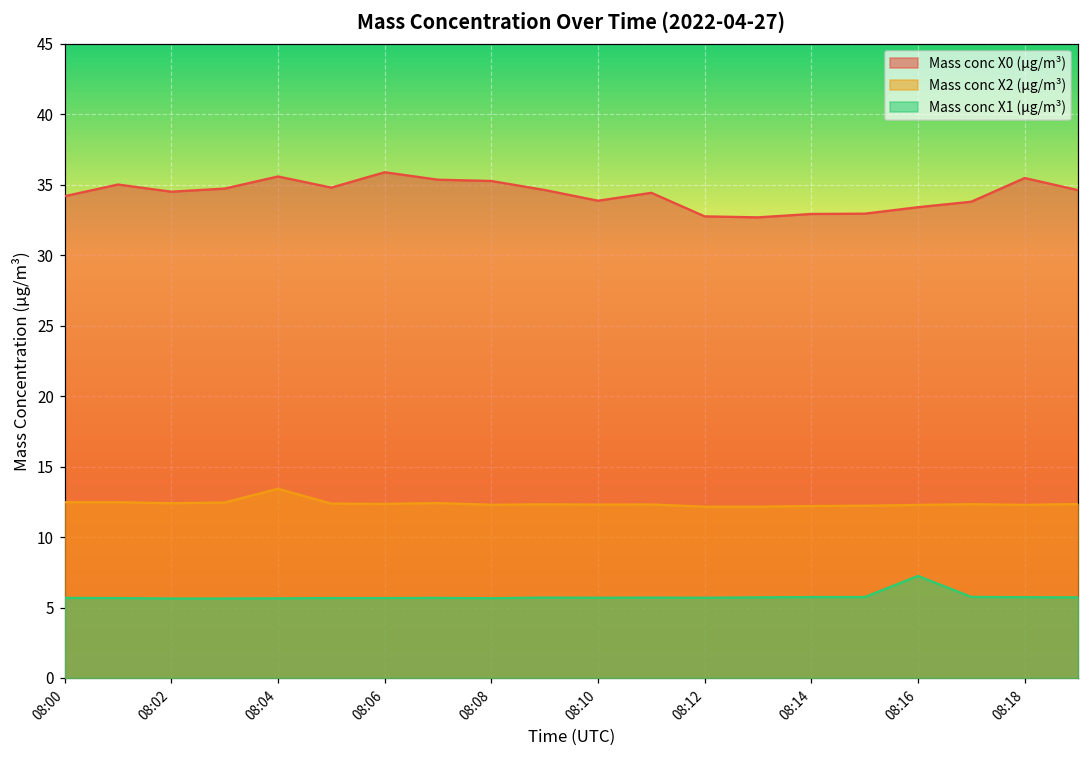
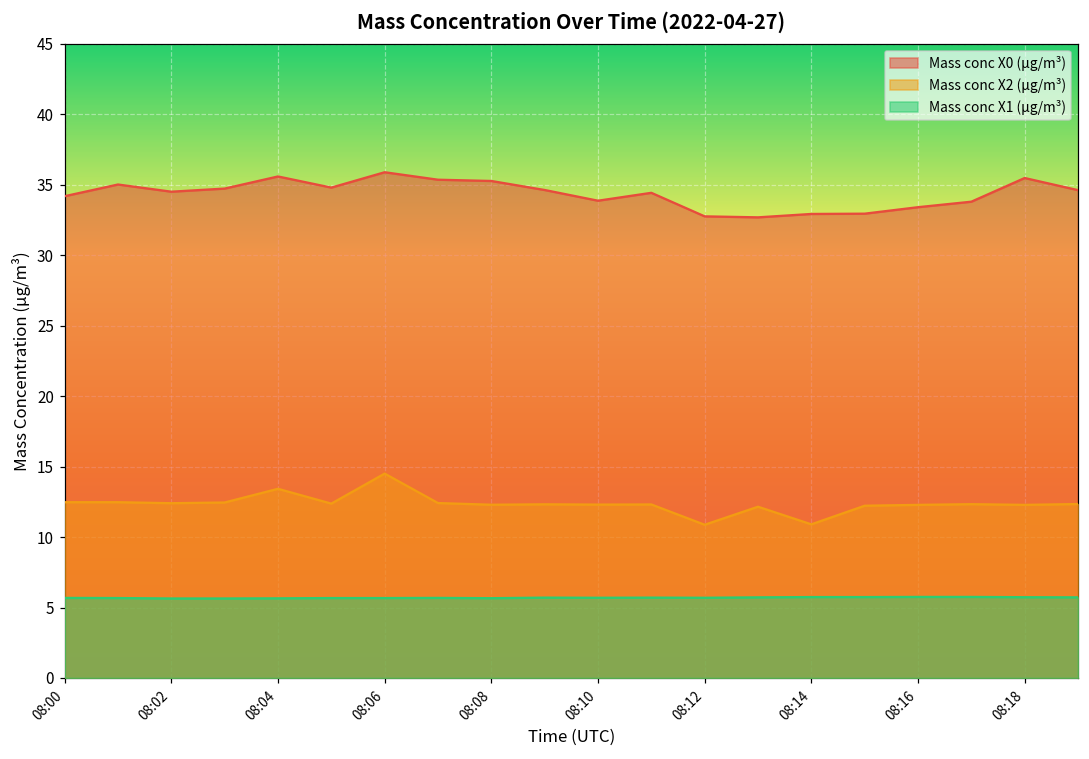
Mass conc X2 (μg/m³), 08:06: 12.4 -> 14.5
Mass conc X2 (μg/m³), 08:12: 12.2 -> 10.9
Mass conc X2 (μg/m³), 08:14: 12.2 -> 10.9
Mass conc X1 (μg/m³), 08:16: 7.2 -> 5.8
